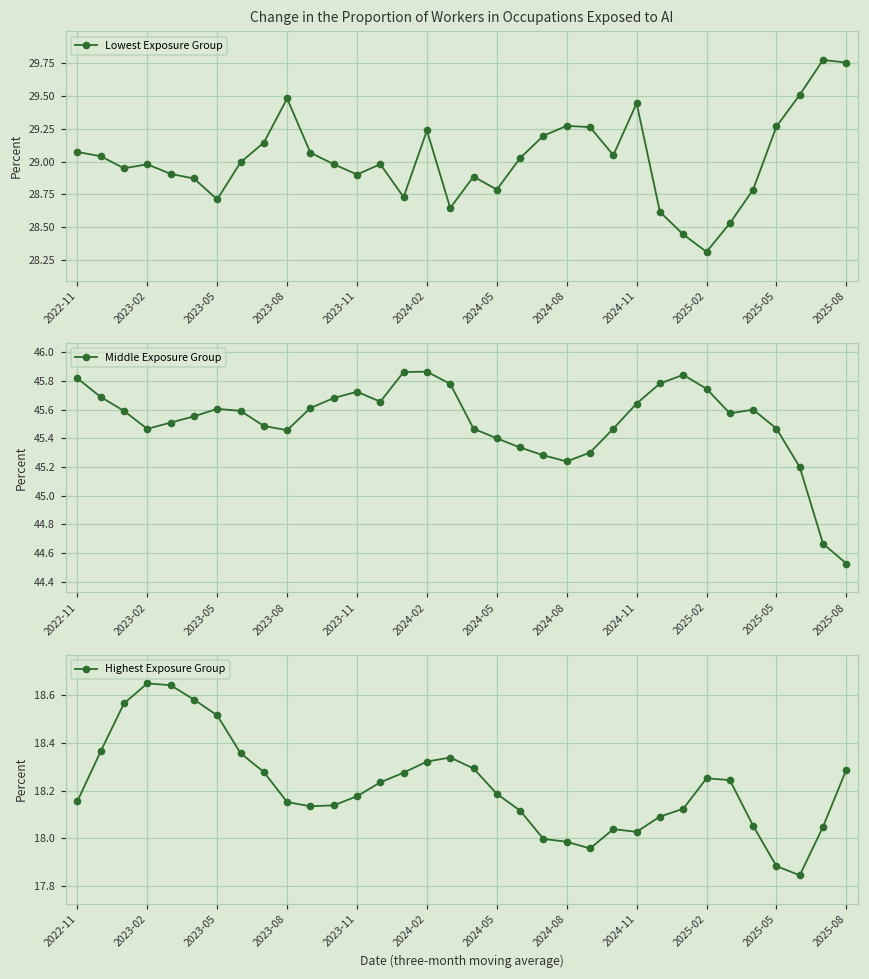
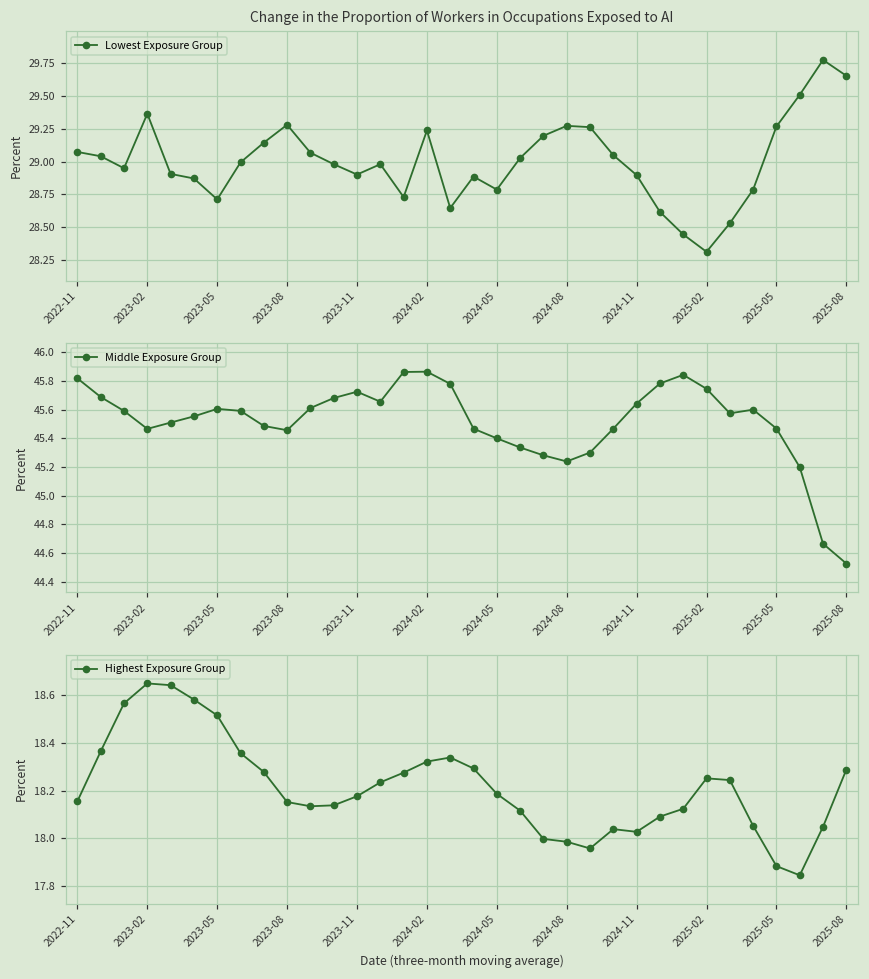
Change in the Proportion of Workers in Occupations Exposed to AI, 2023-02: 28.98 -> 29.36
Change in the Proportion of Workers in Occupations Exposed to AI, 2023-08: 29.48 -> 29.28
Change in the Proportion of Workers in Occupations Exposed to AI, 2024-11: 29.44 -> 28.90
Change in the Proportion of Workers in Occupations Exposed to AI, 2025-08: 29.75 -> 29.65
